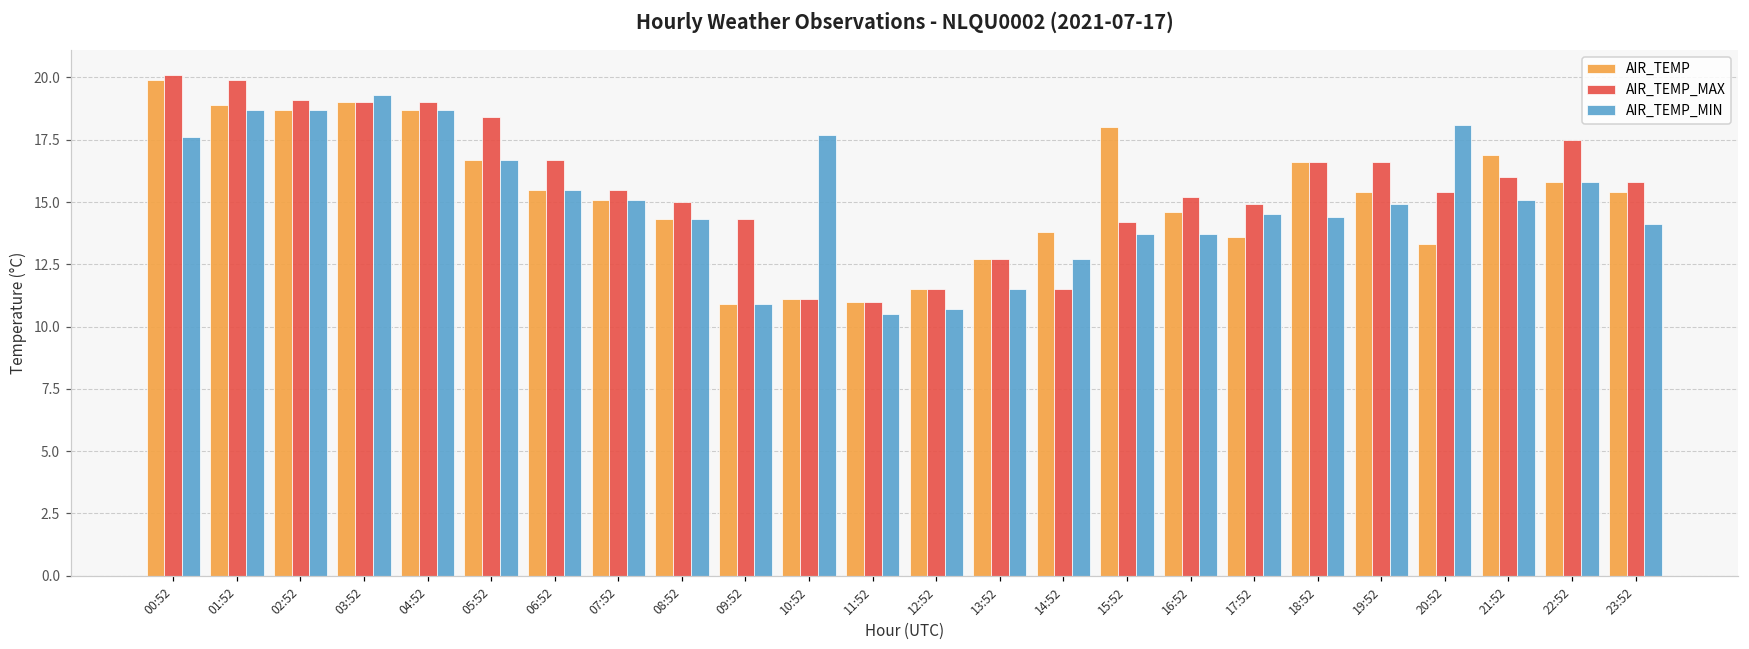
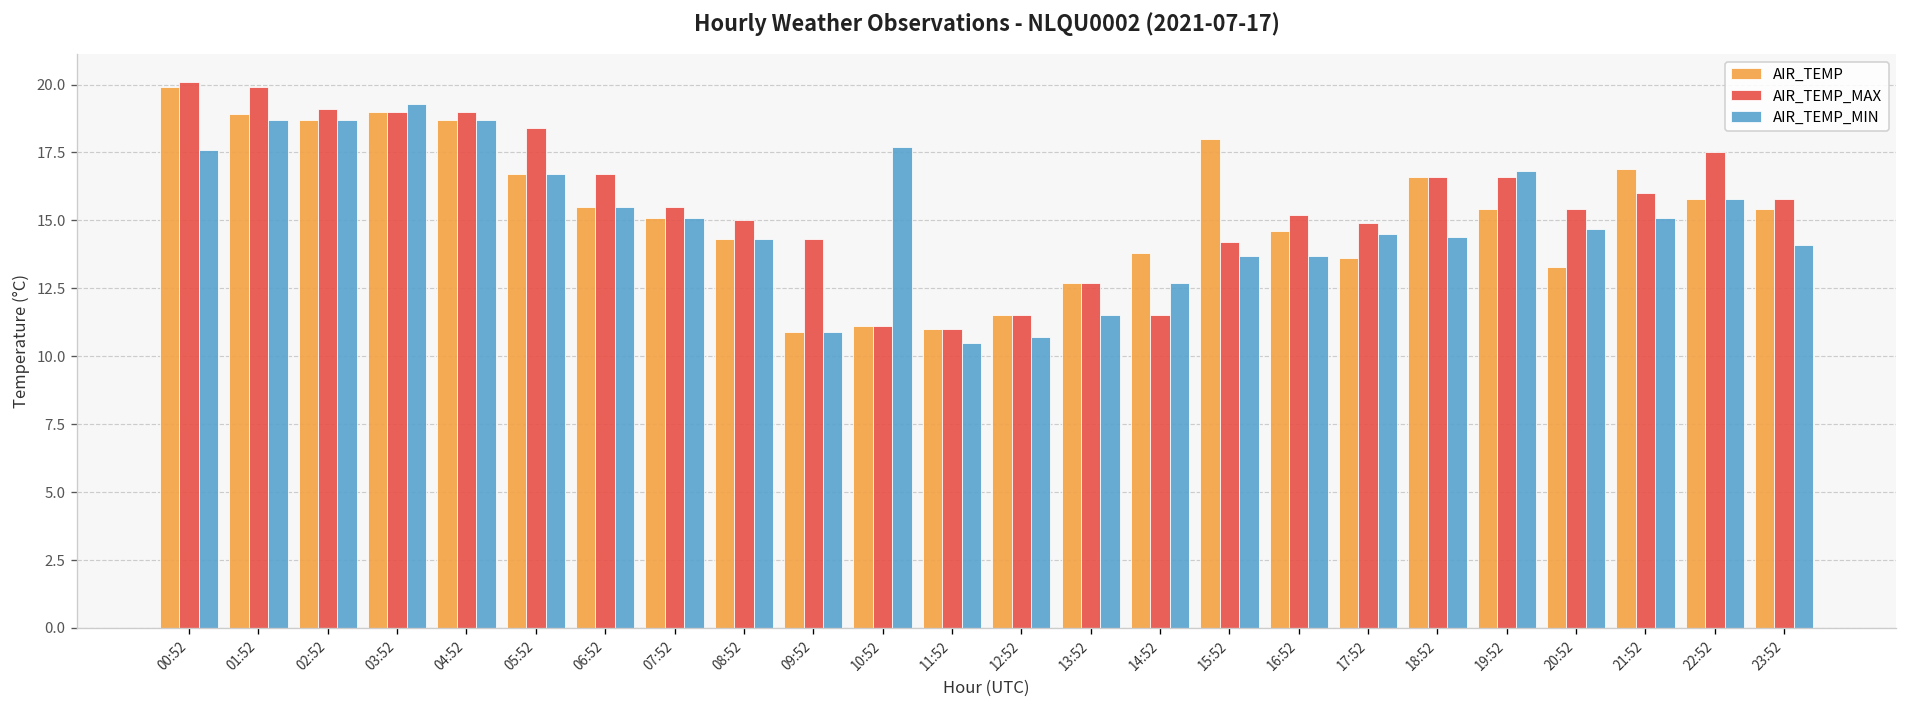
AIR_TEMP_MIN, 19:52: 14.9 -> 16.8
AIR_TEMP_MIN, 20:52: 18.1 -> 14.7
